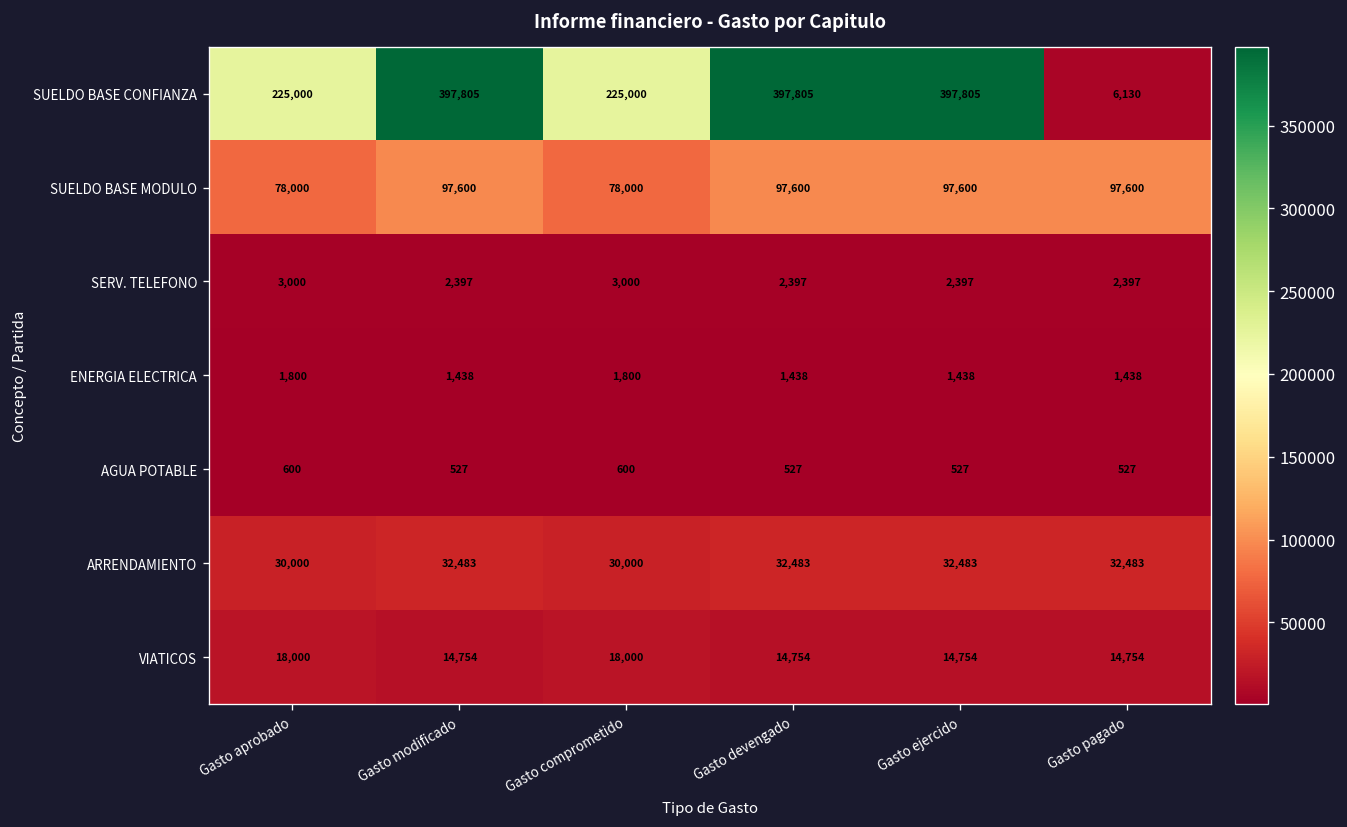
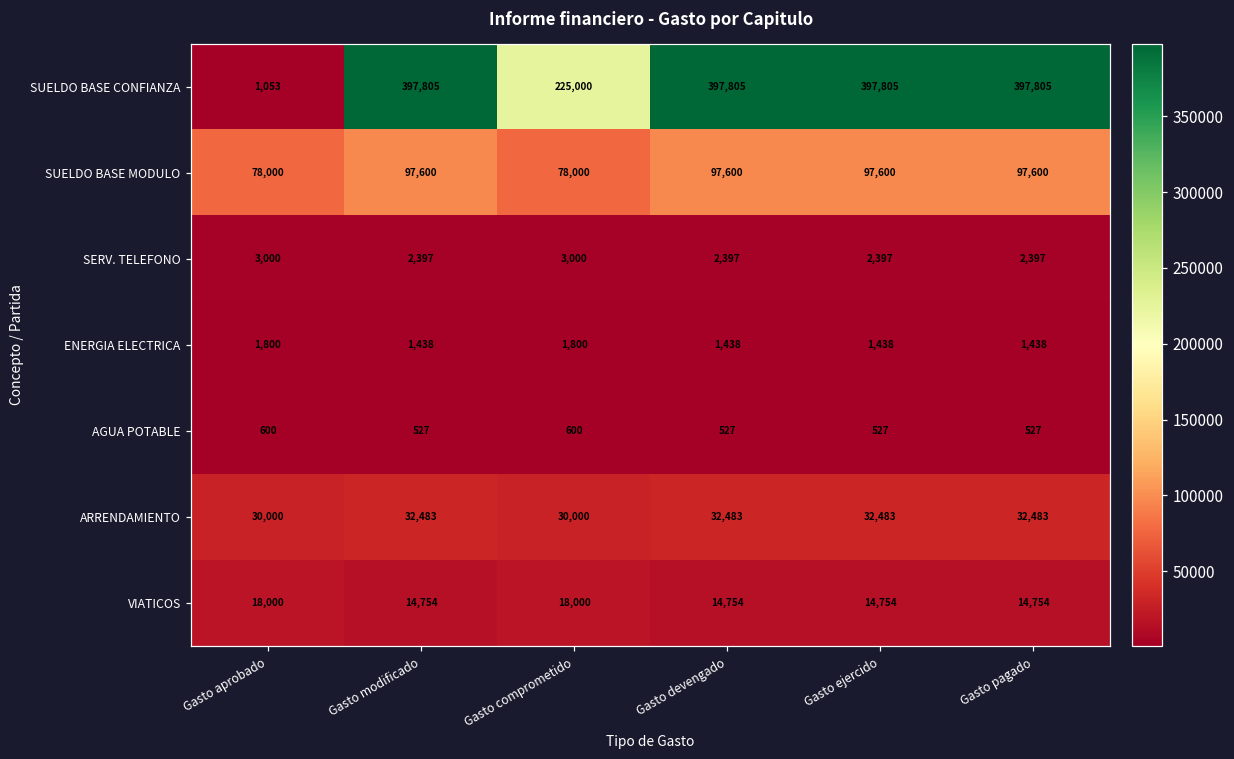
SUELDO BASE CONFIANZA, Gasto aprobado: 225,000 -> 1,053
SUELDO BASE CONFIANZA, Gasto pagado: 6,130 -> 397,805
